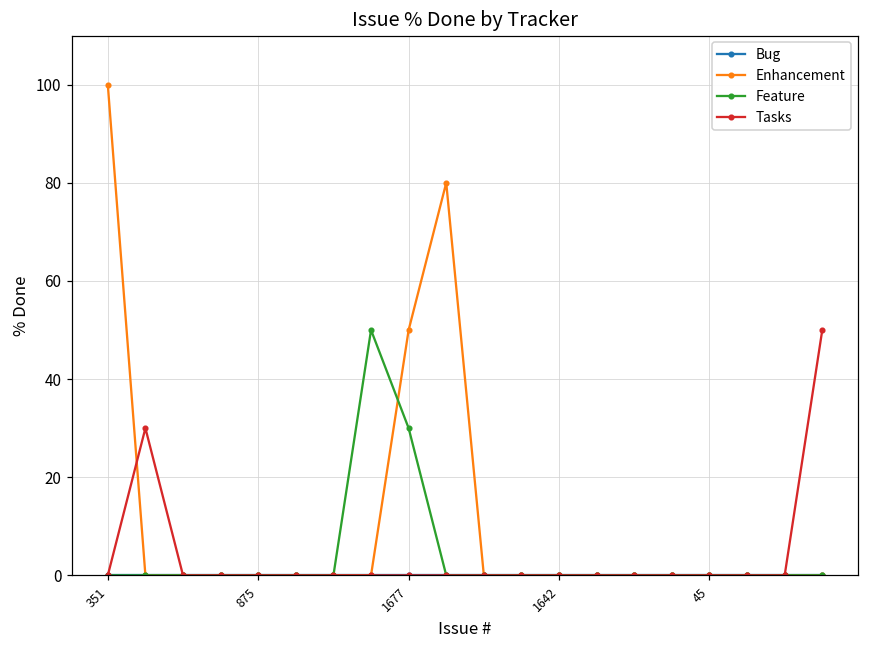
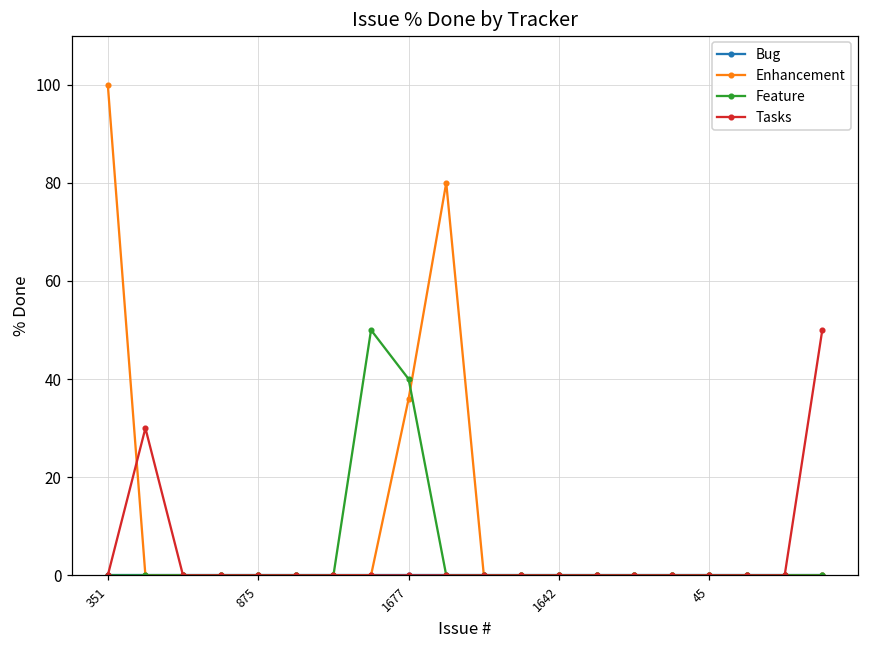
Enhancement, 1677: 50 -> 36
Feature, 1677: 30 -> 40
